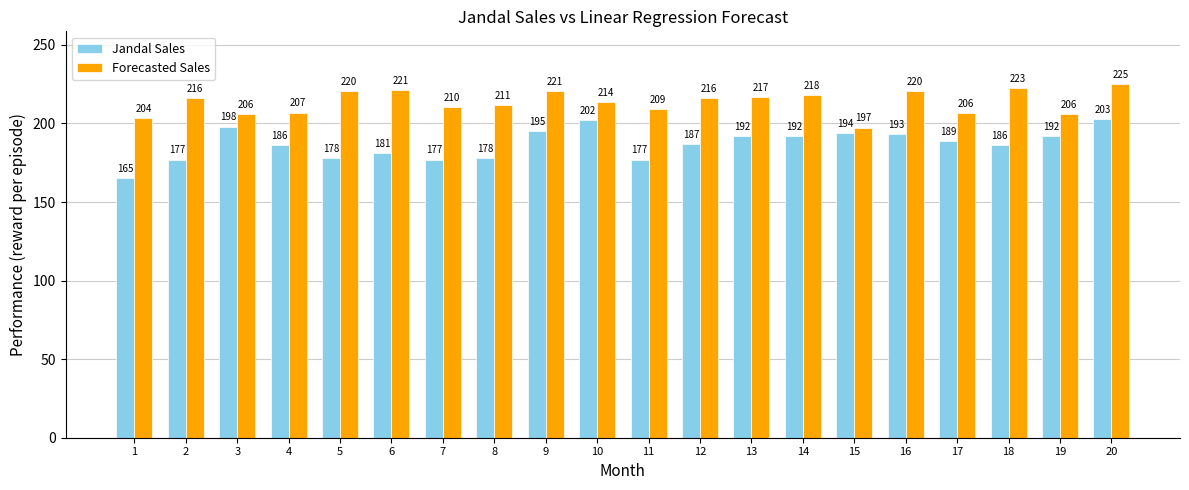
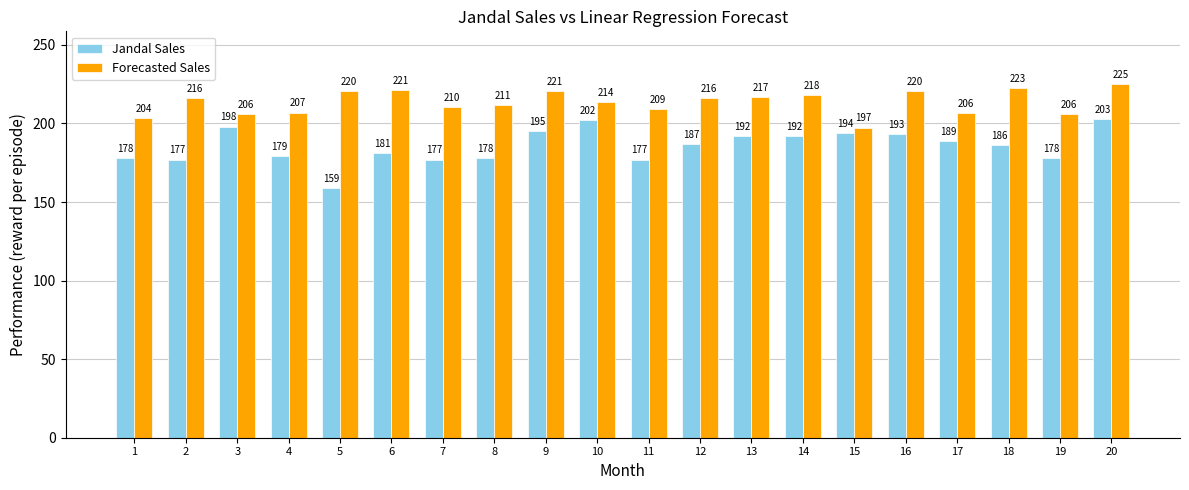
Jandal Sales, 1: 165 -> 178
Jandal Sales, 4: 186 -> 179
Jandal Sales, 5: 178 -> 159
Jandal Sales, 19: 192 -> 178
